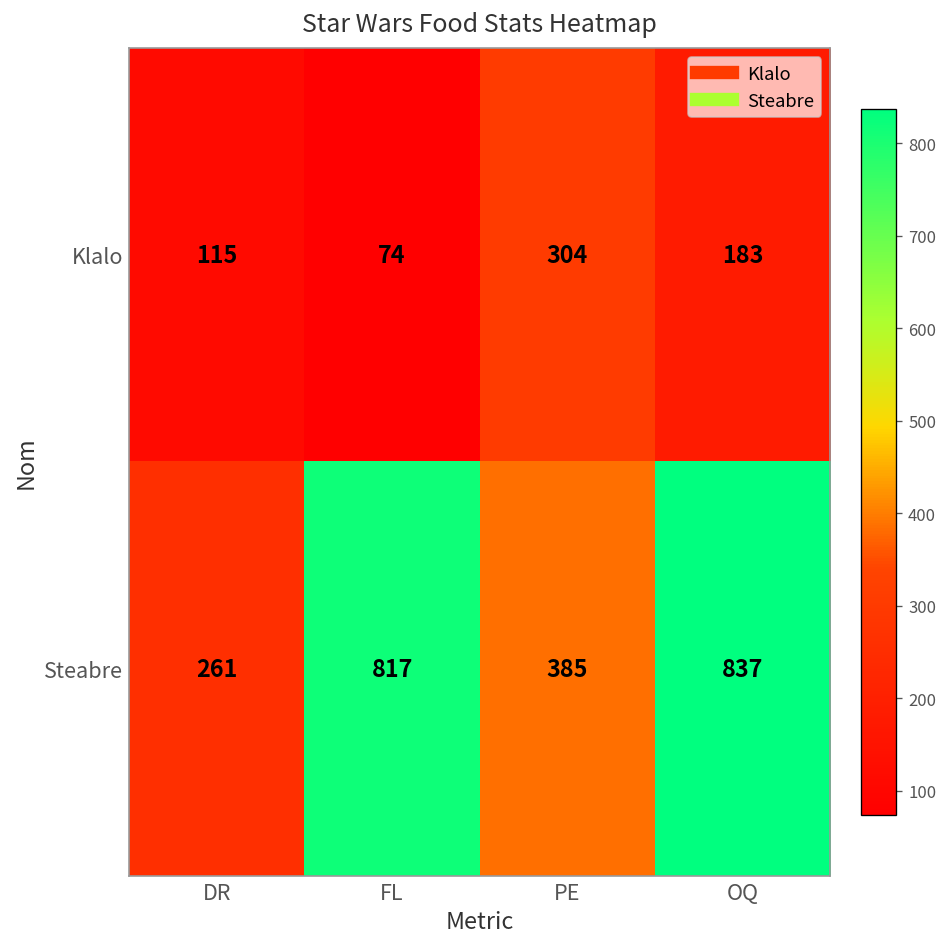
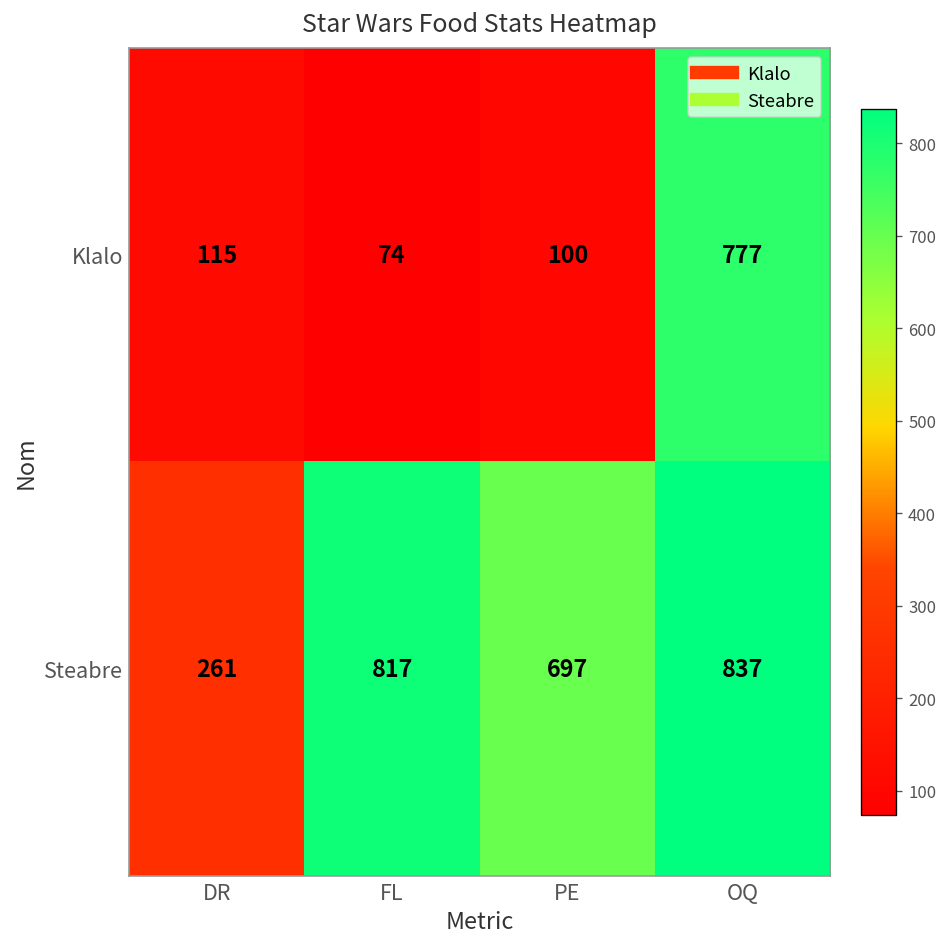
Klalo, PE: 304 -> 100
Klalo, OQ: 183 -> 777
Steabre, PE: 385 -> 697
